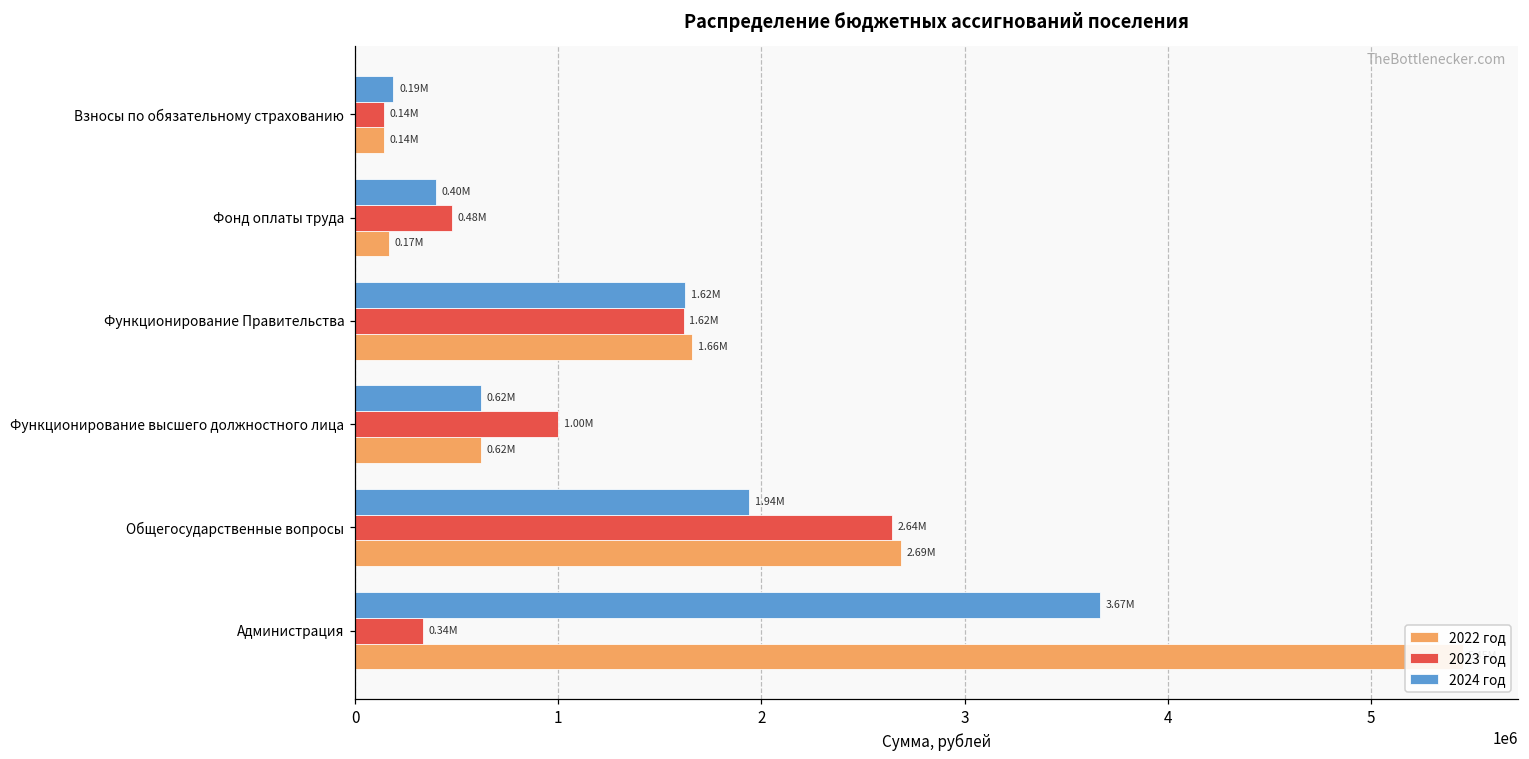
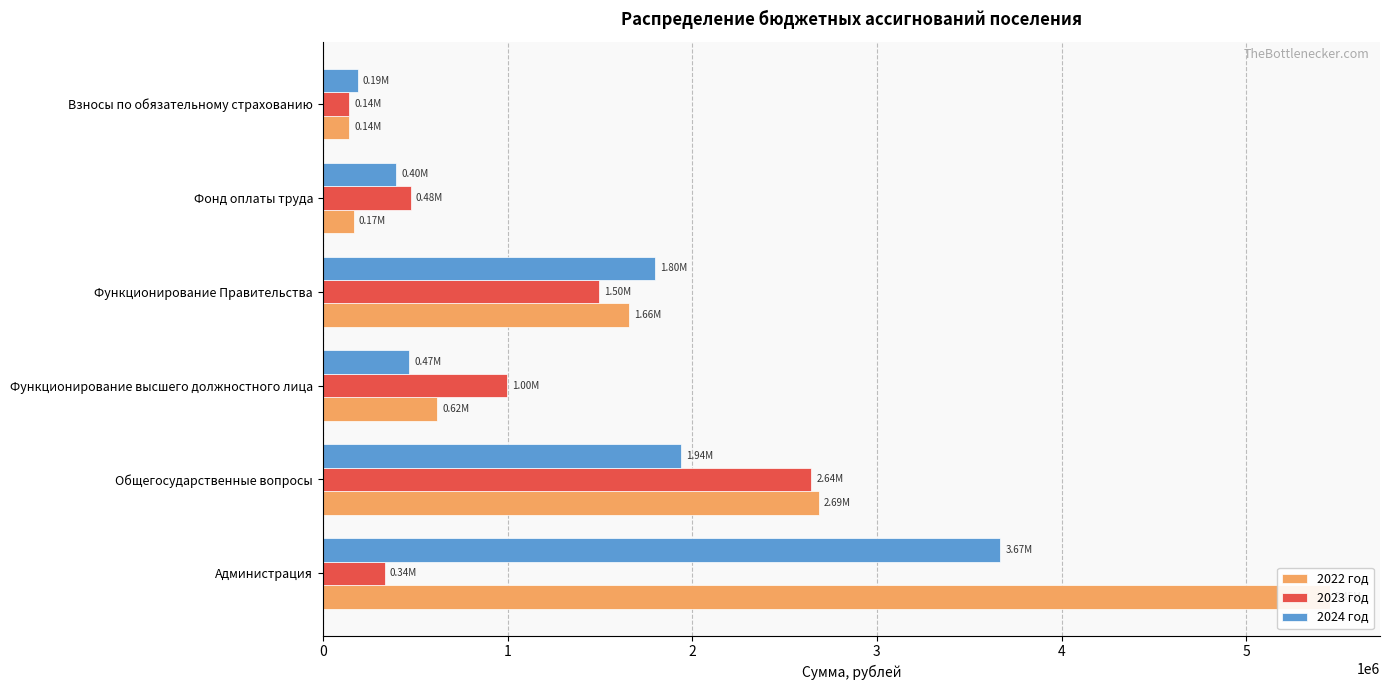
2024 год, Функционирование Правительства: 1.62M -> 1.80M
2023 год, Функционирование Правительства: 1.62M -> 1.50M
2024 год, Функционирование высшего должностного лица: 0.62M -> 0.47M
